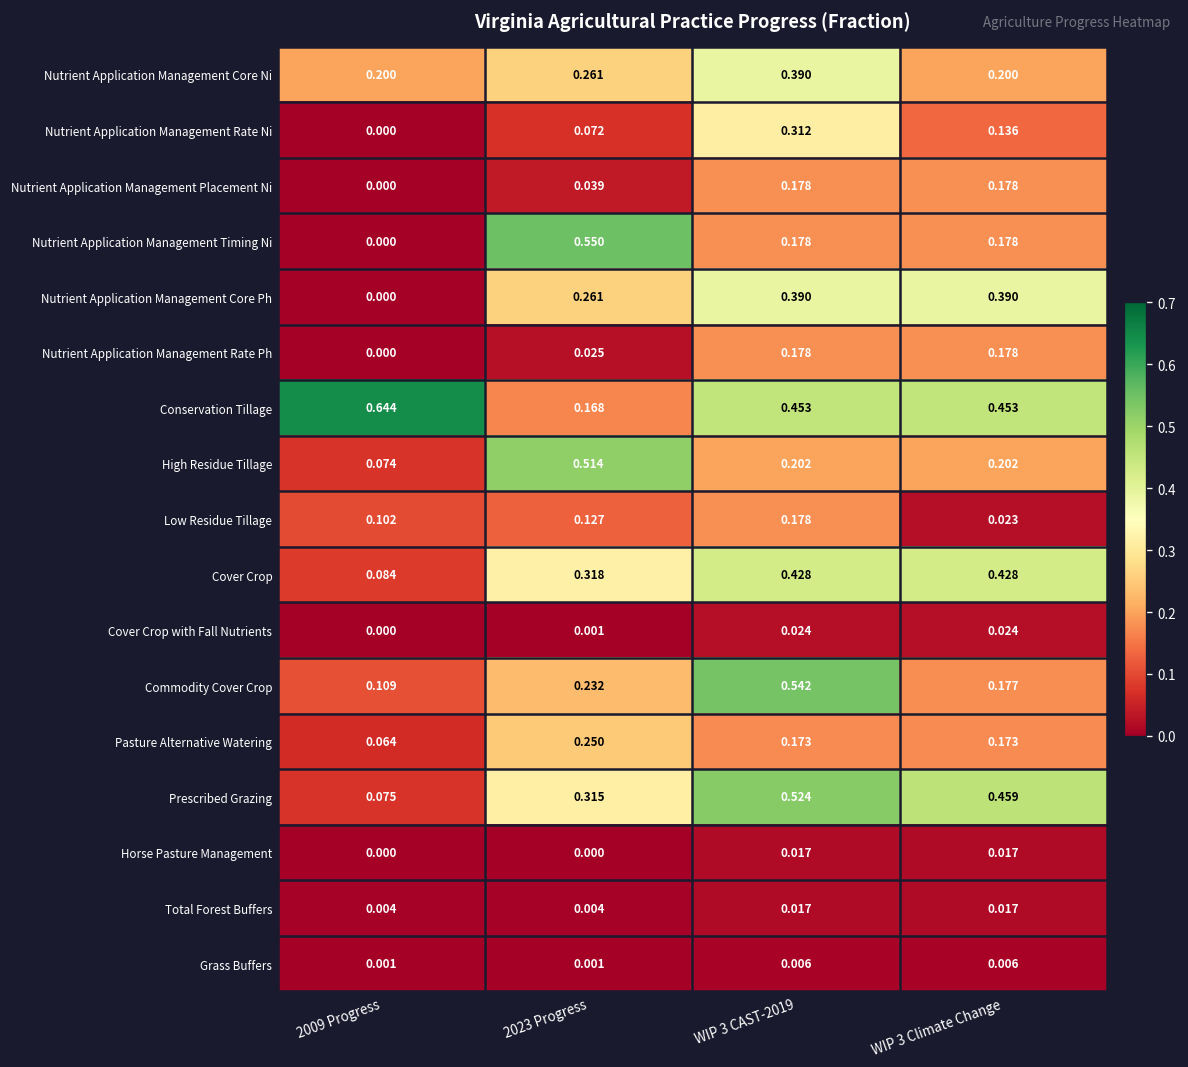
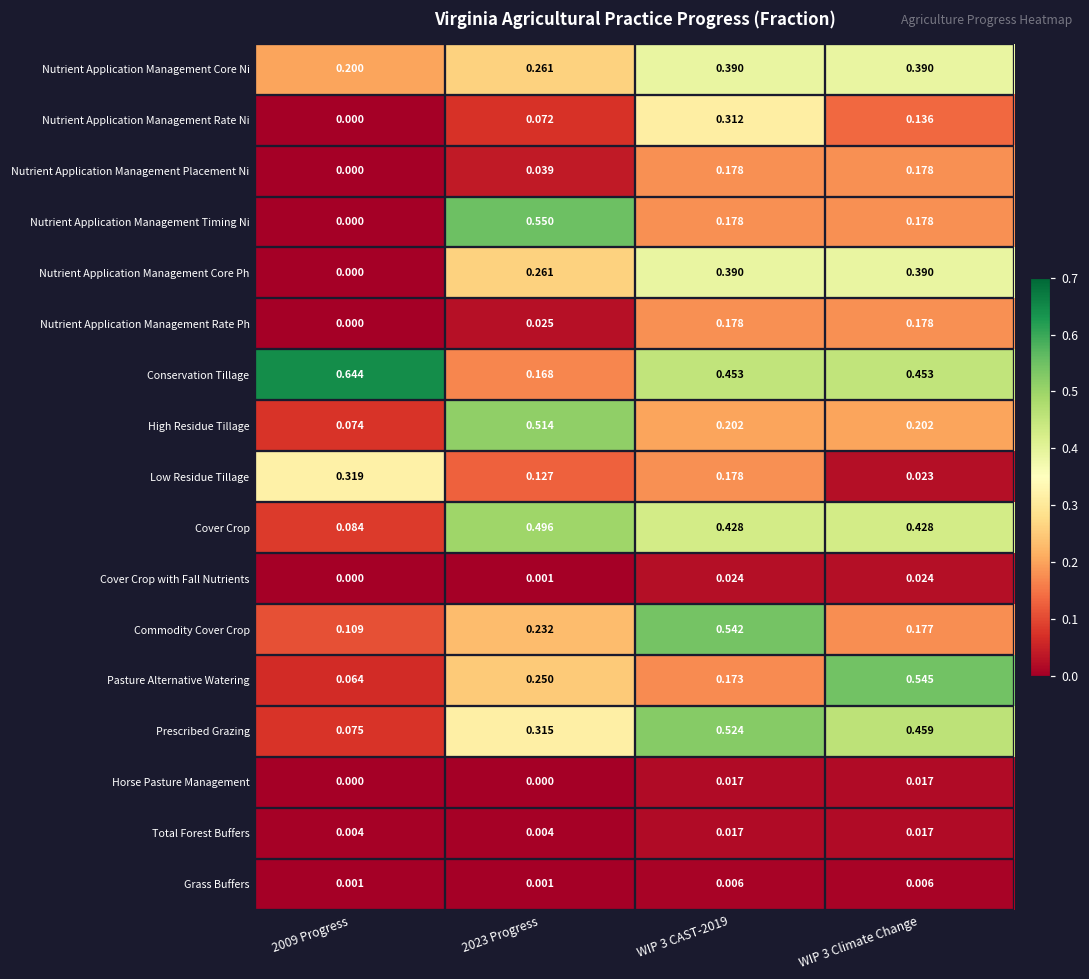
Nutrient Application Management Core Ni, WIP 3 Climate Change: 0.200 -> 0.390
Low Residue Tillage, 2009 Progress: 0.102 -> 0.319
Cover Crop, 2023 Progress: 0.318 -> 0.496
Pasture Alternative Watering, WIP 3 Climate Change: 0.173 -> 0.545
